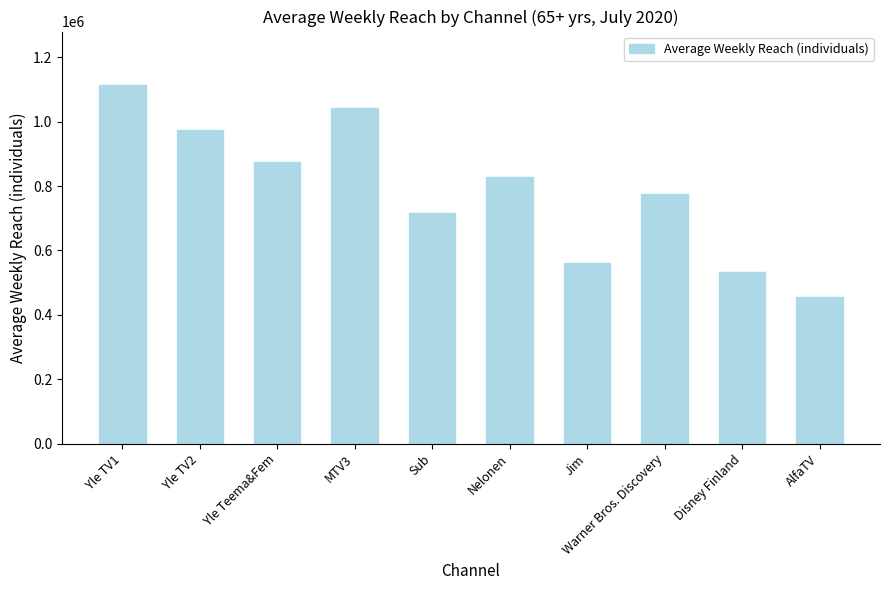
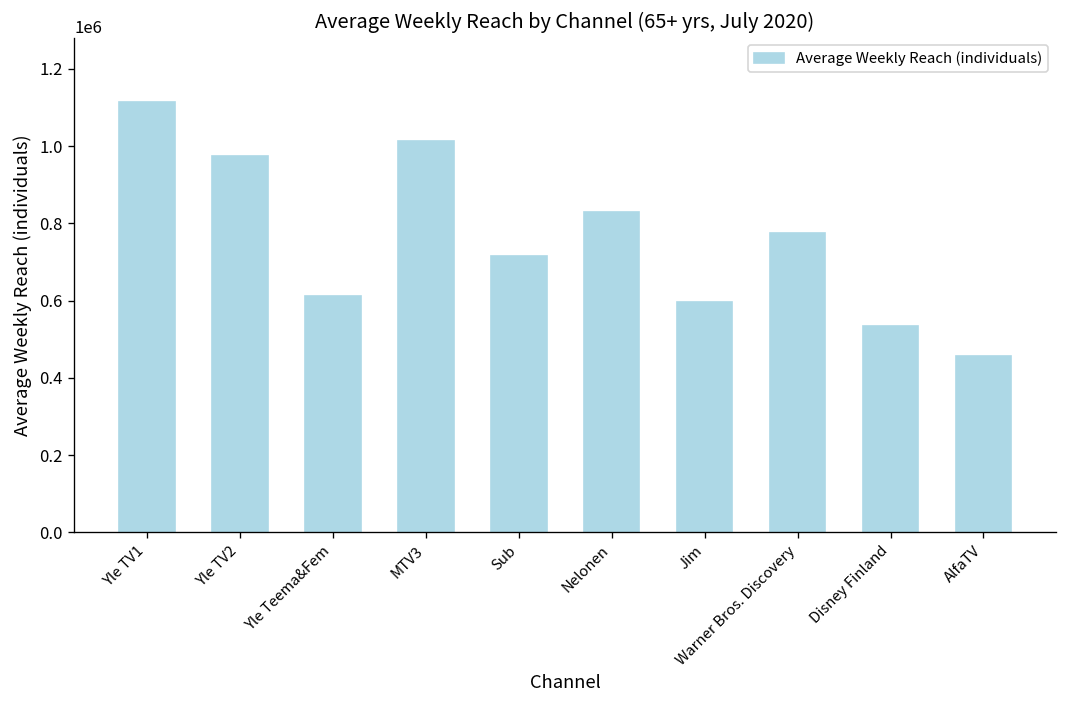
Yle Teema&Fem: 870000 -> 610000
MTV3: 1040000 -> 1010000
Jim: 560000 -> 600000
